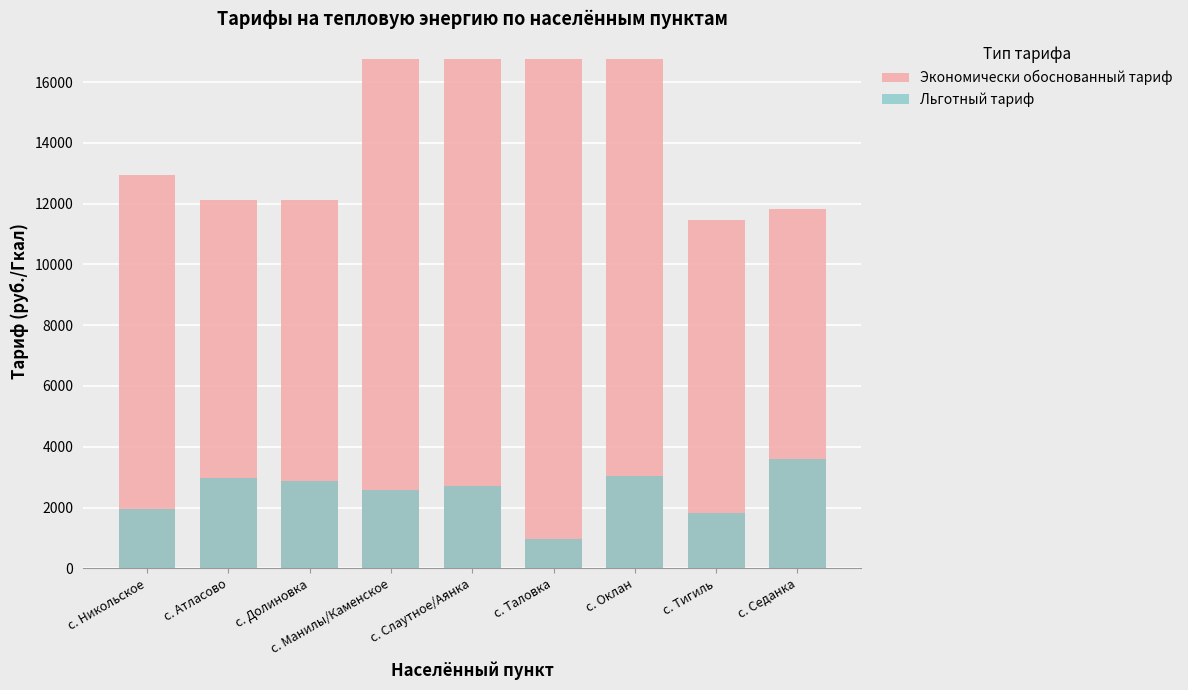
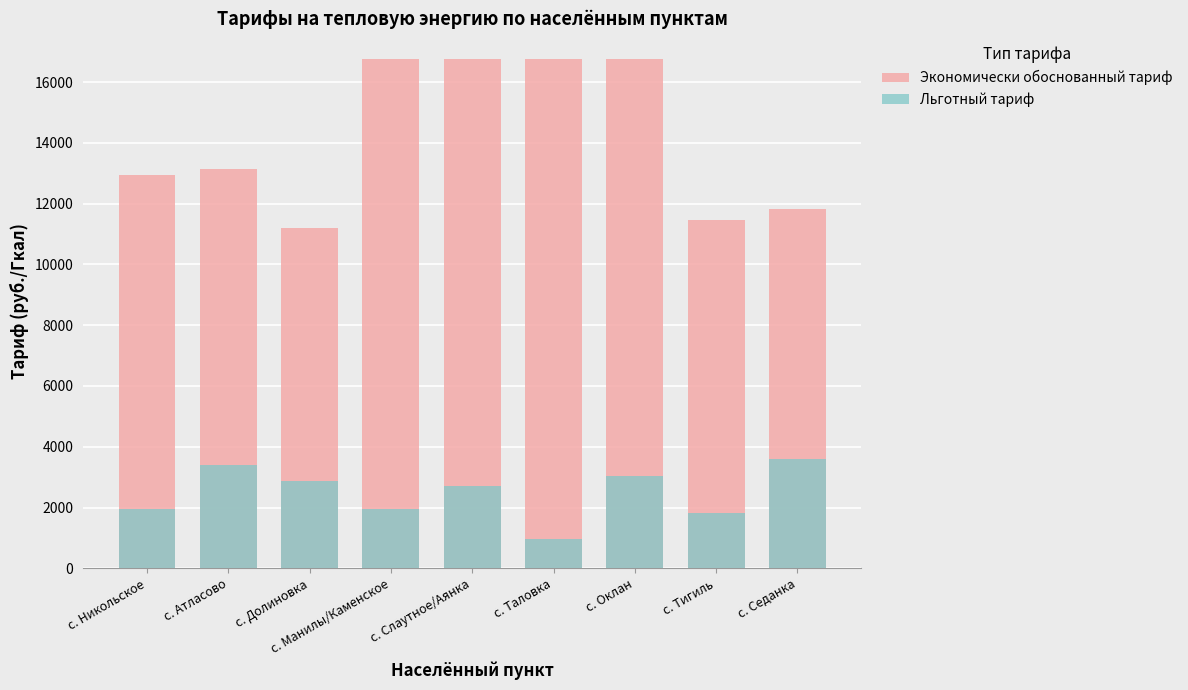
Экономически обоснованный тариф, с. Атласово: 12100 -> 13100
Льготный тариф, с. Атласово: 3000 -> 3400
Экономически обоснованный тариф, с. Долиновка: 12100 -> 11200
Льготный тариф, с. Манилы/Каменское: 2600 -> 2000
